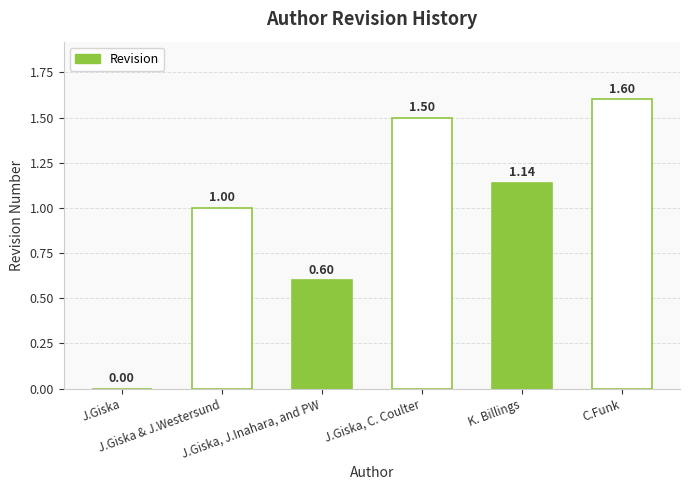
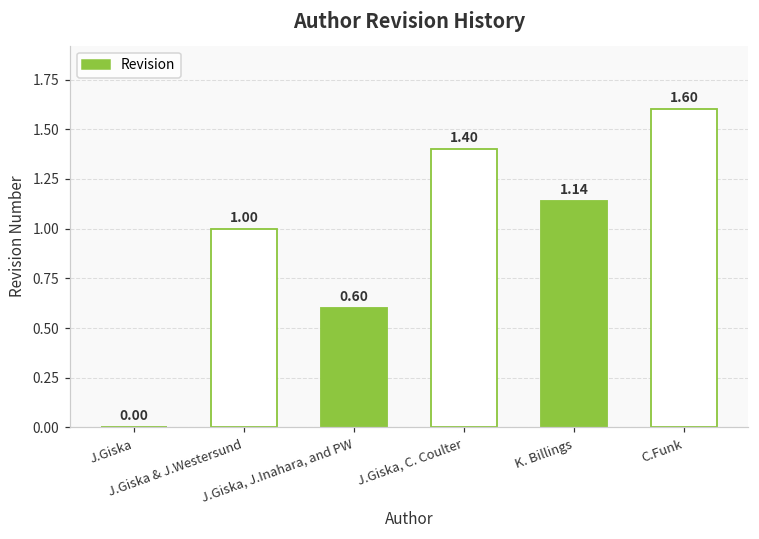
J.Giska, C. Coulter: 1.50 -> 1.40
